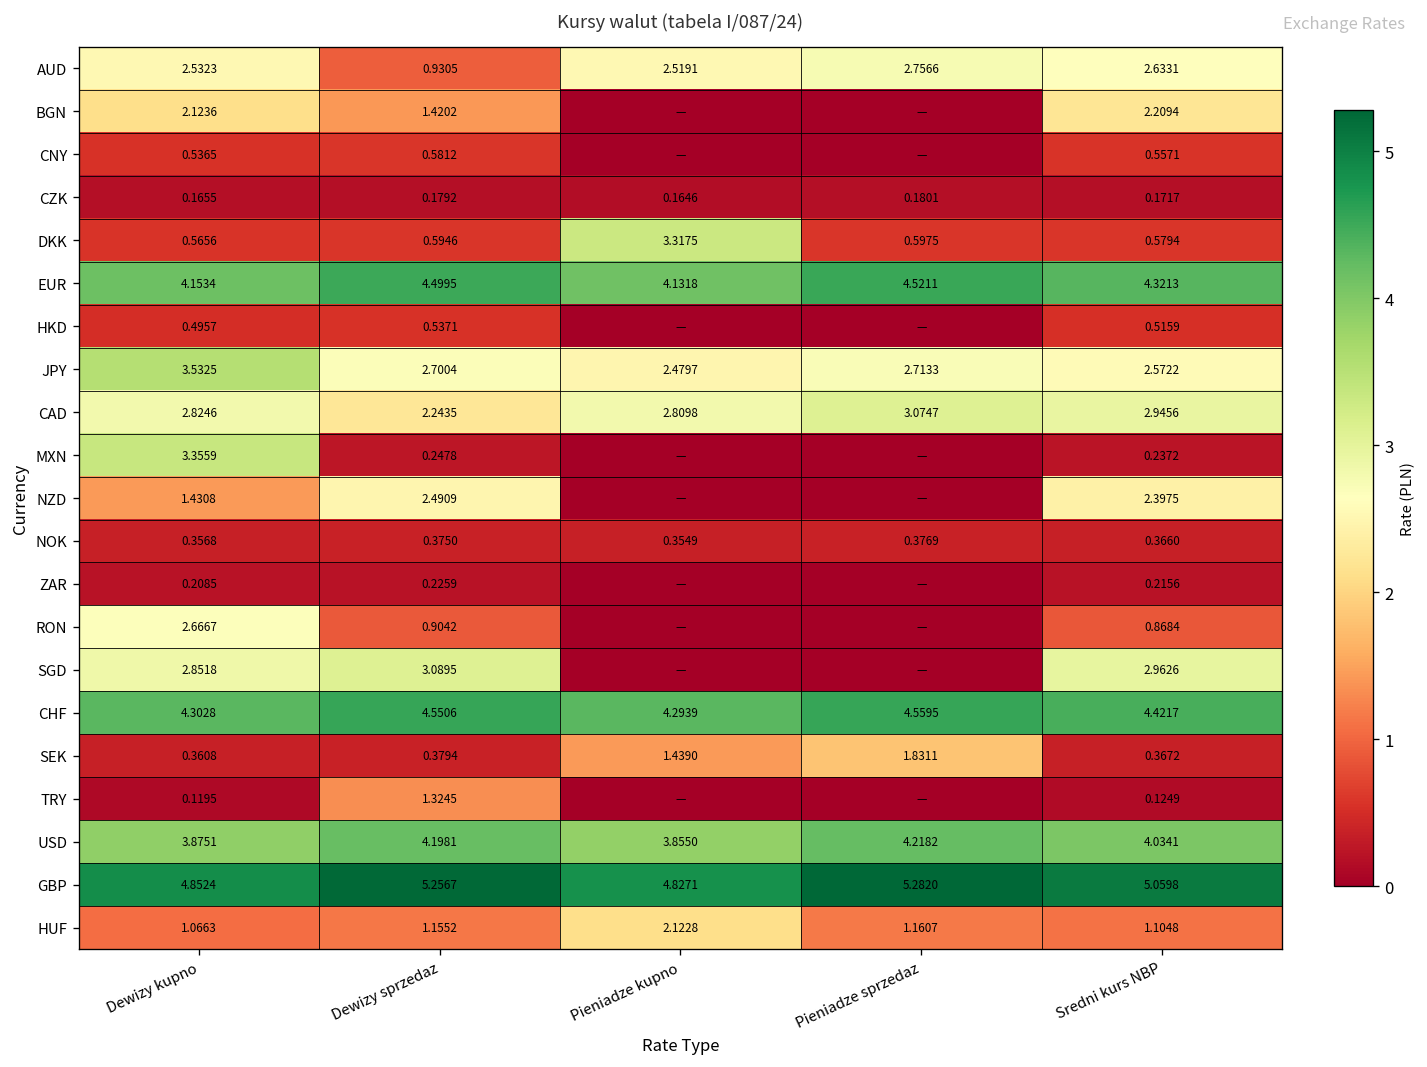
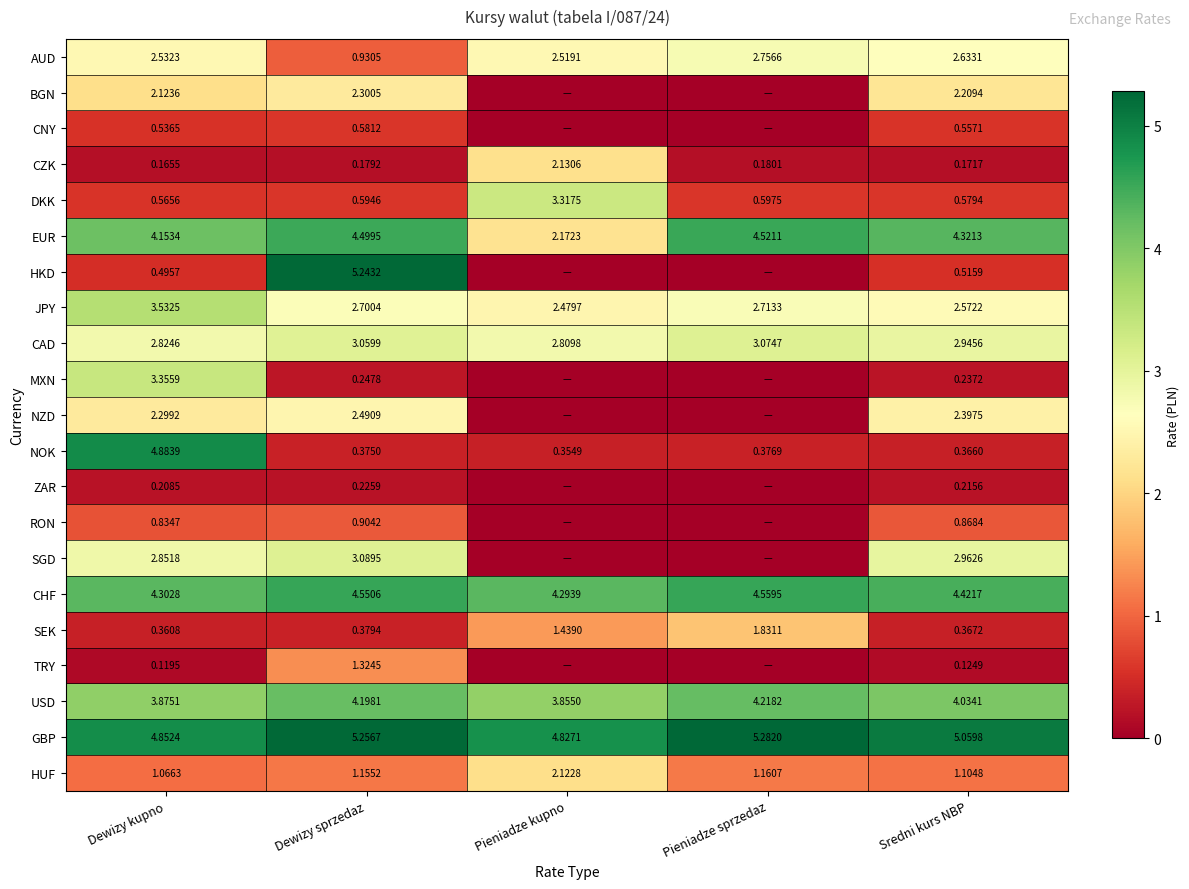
BGN, Dewizy sprzedaz: 1.4202 -> 2.3005
CZK, Pieniadze kupno: 0.1646 -> 2.1306
EUR, Pieniadze kupno: 4.1318 -> 2.1723
HKD, Dewizy sprzedaz: 0.5371 -> 5.2432
CAD, Dewizy sprzedaz: 2.2435 -> 3.0599
NZD, Dewizy kupno: 1.4308 -> 2.2992
NOK, Dewizy kupno: 0.3568 -> 4.8839
RON, Dewizy kupno: 2.6667 -> 0.8347
